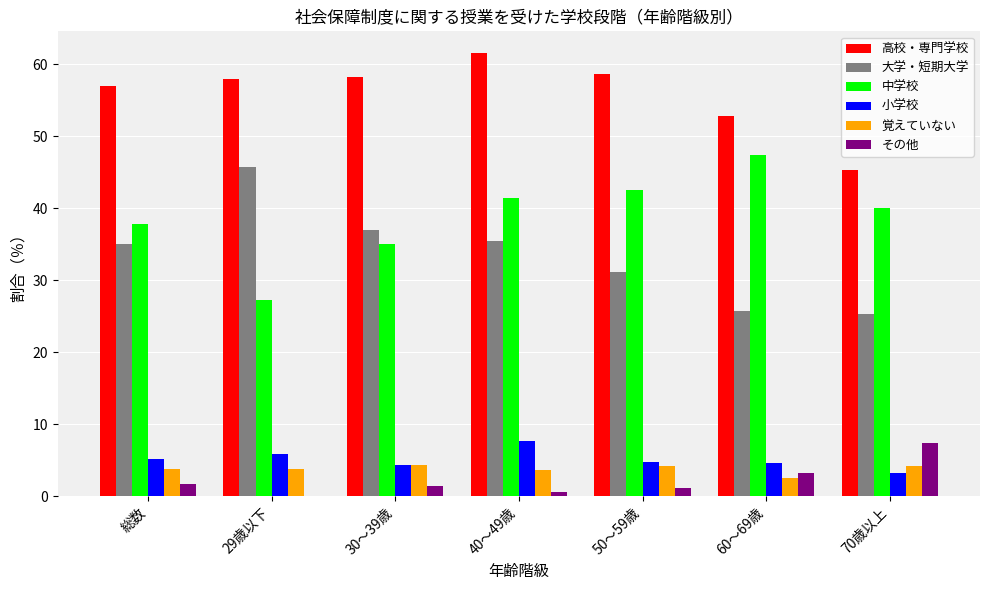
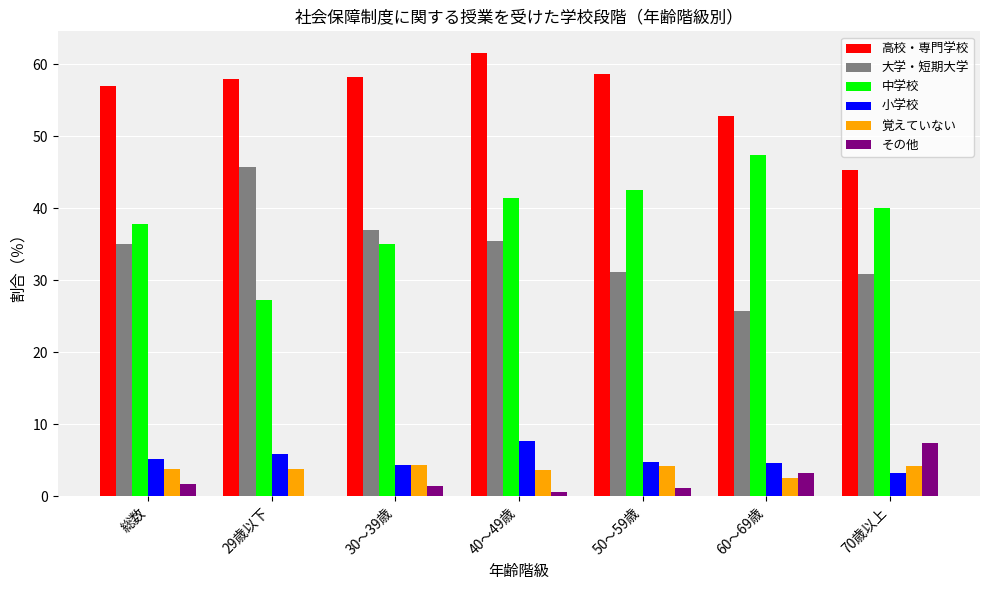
大学・短期大学, 70歳以上: 25 -> 31
